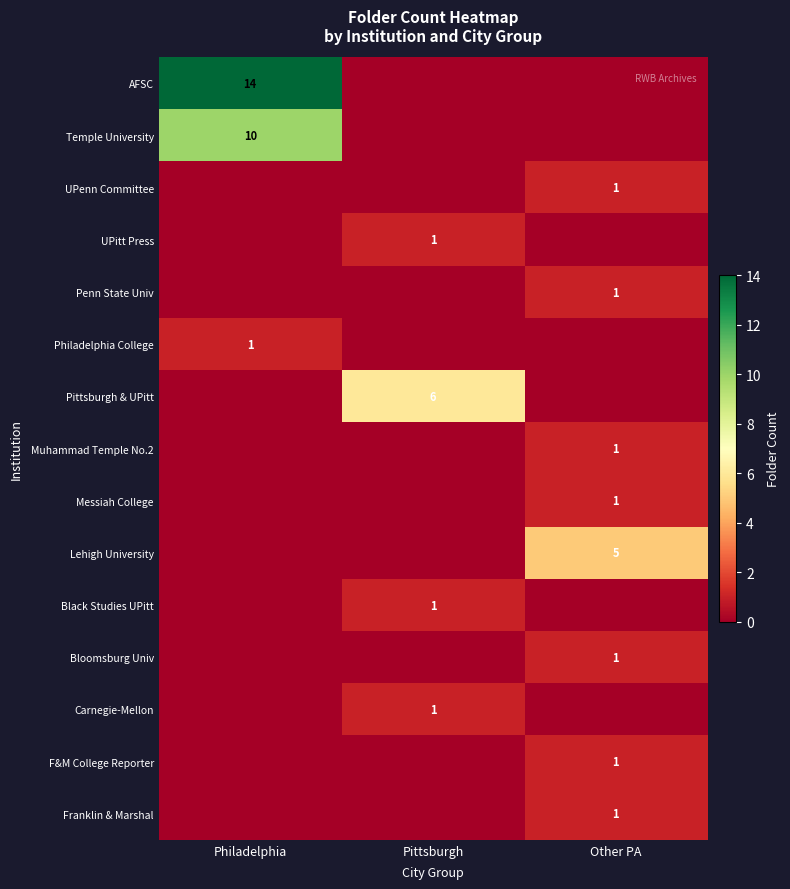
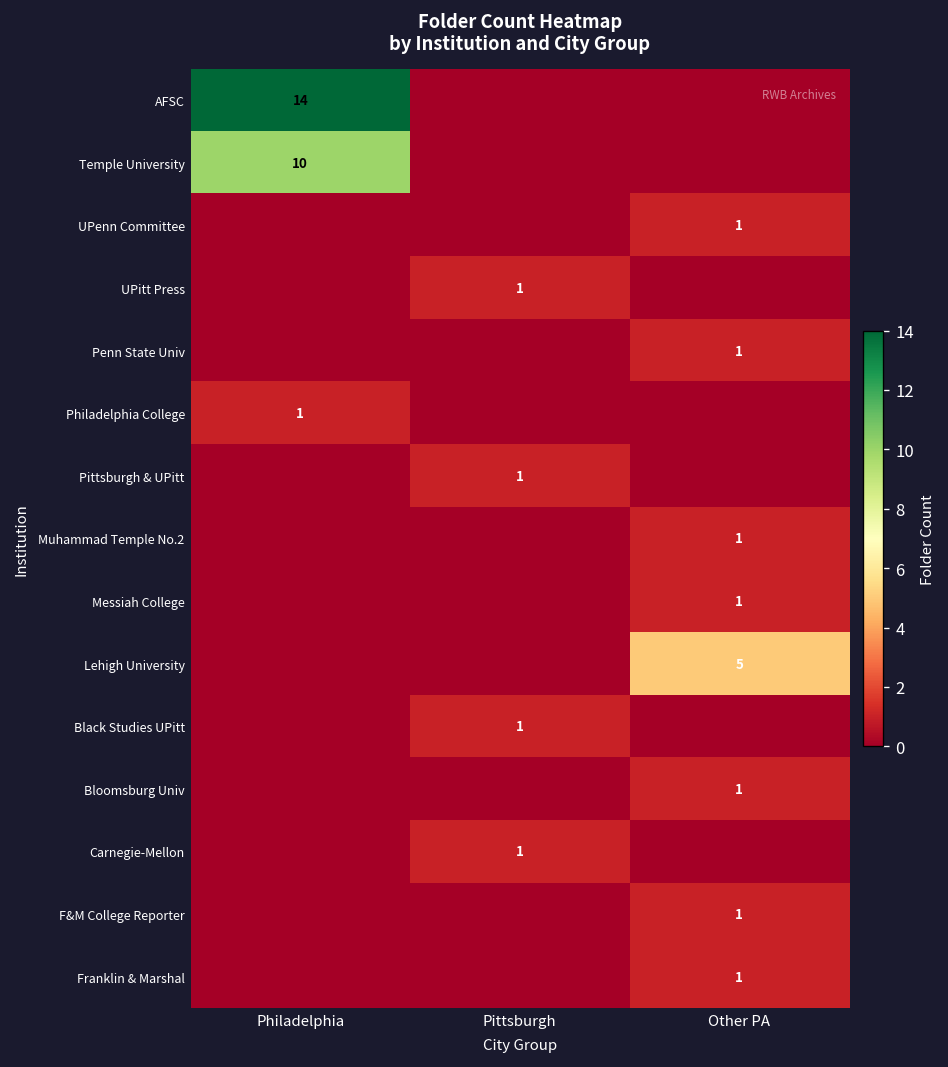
Pittsburgh & UPitt, Pittsburgh: 6 -> 1
